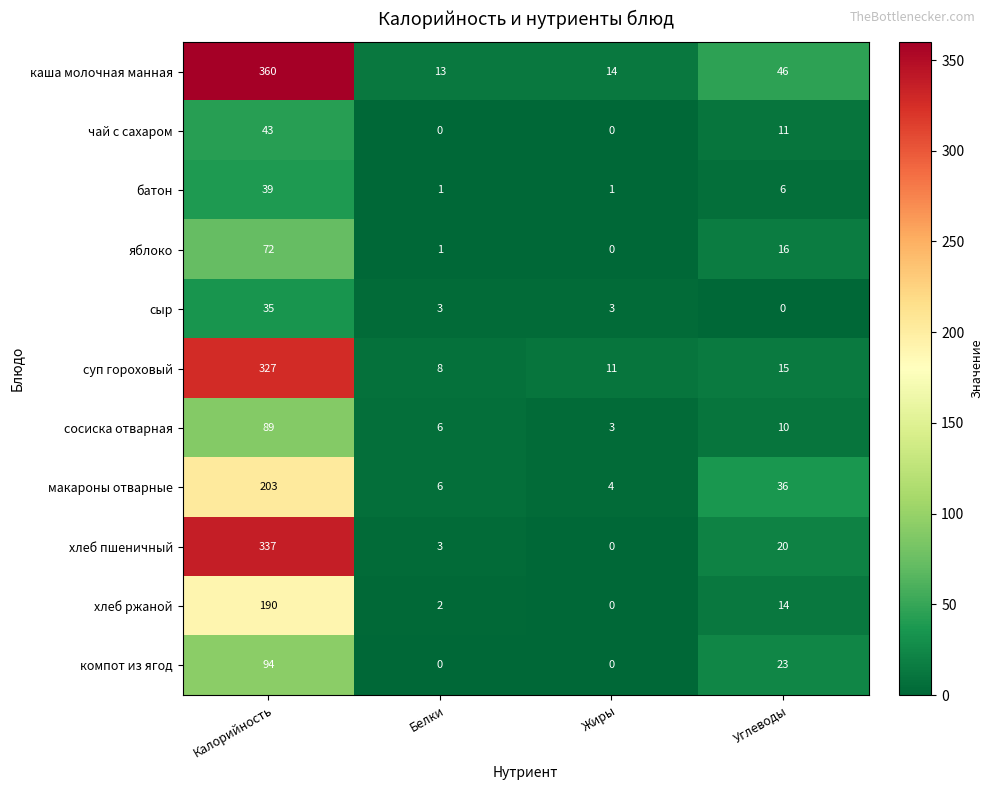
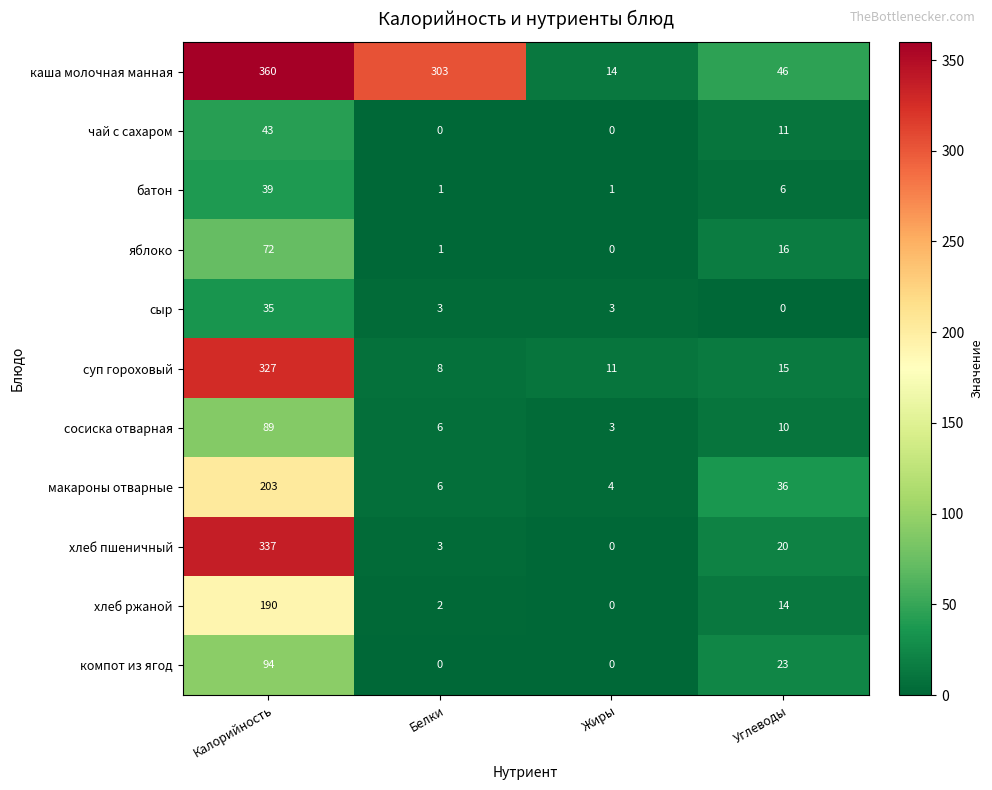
каша молочная манная, Белки: 13 -> 303
